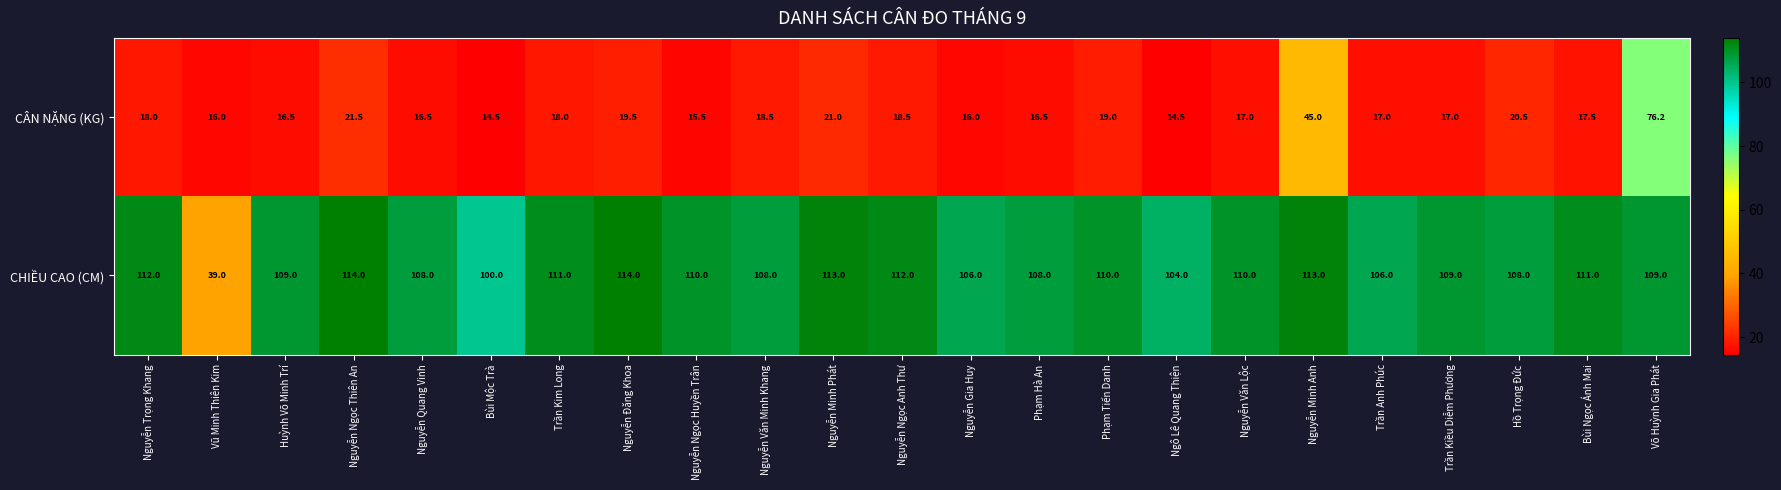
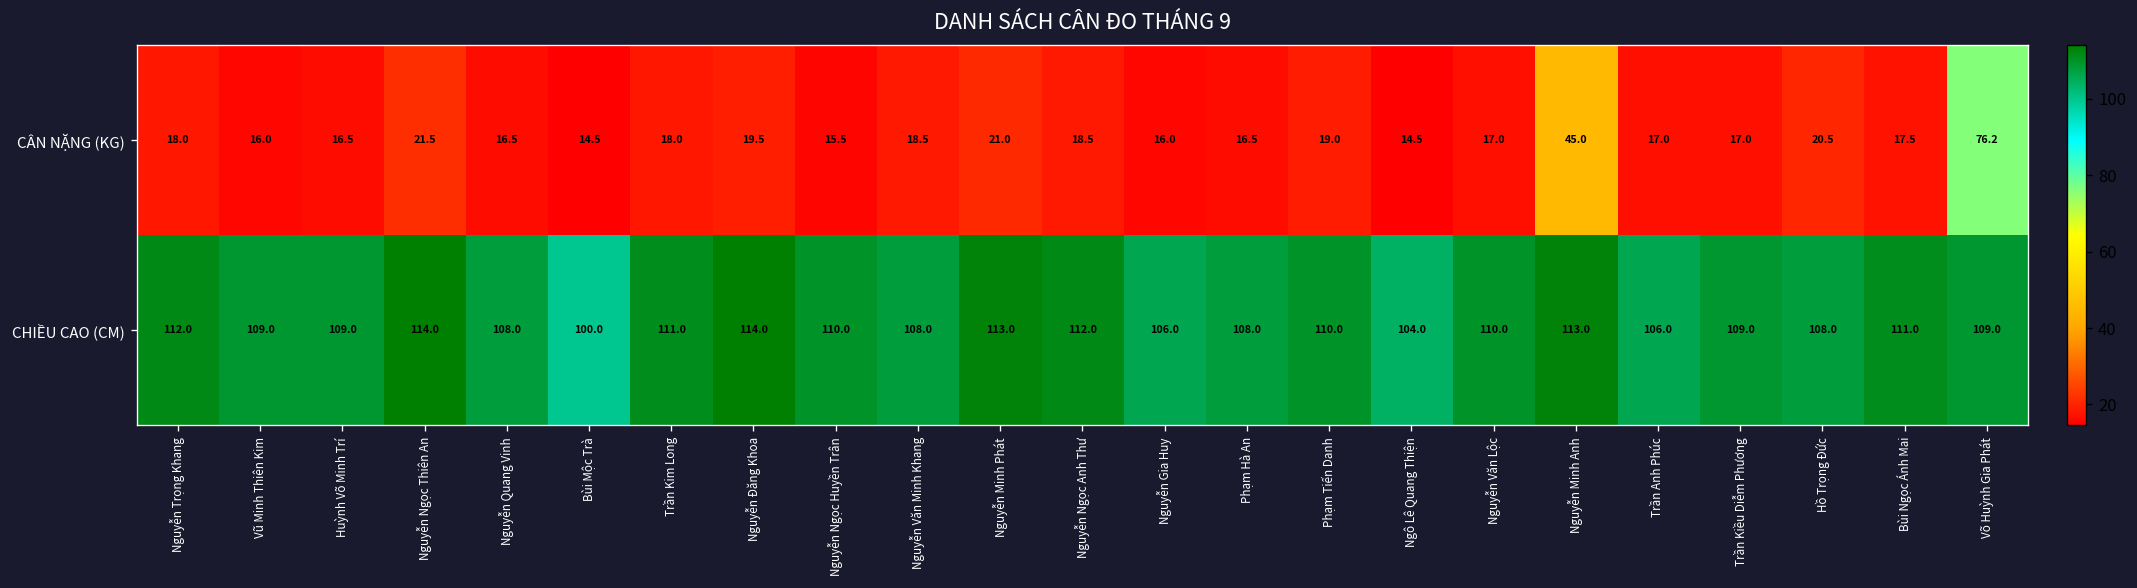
CHIỀU CAO (CM), Vũ Minh Thiên Kim: 39.0 -> 109.0
